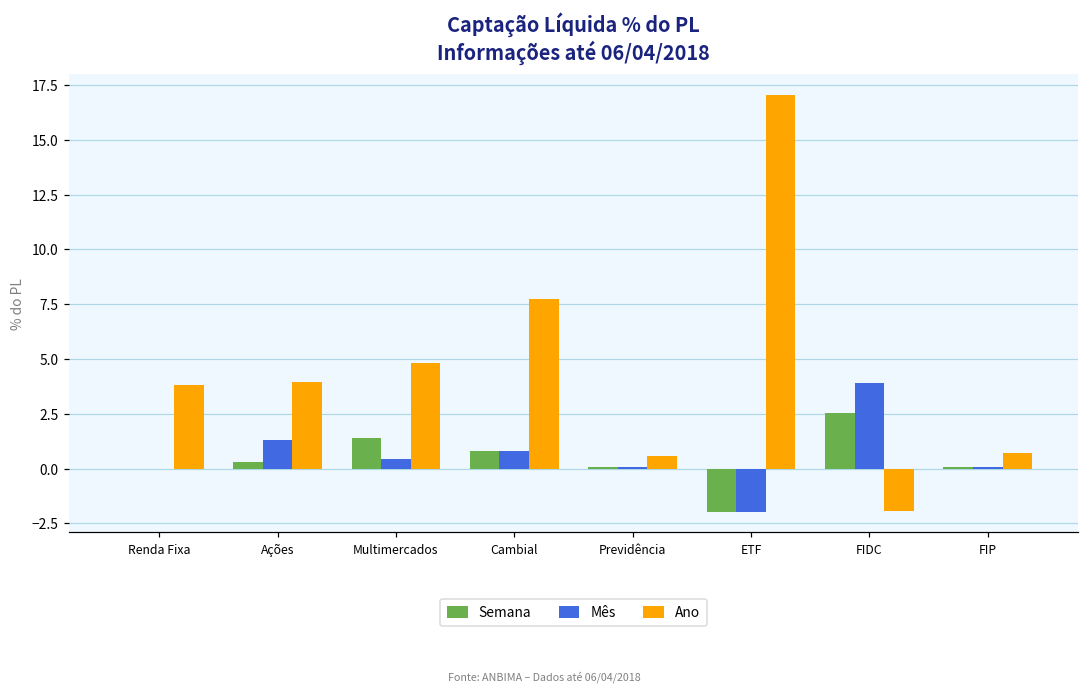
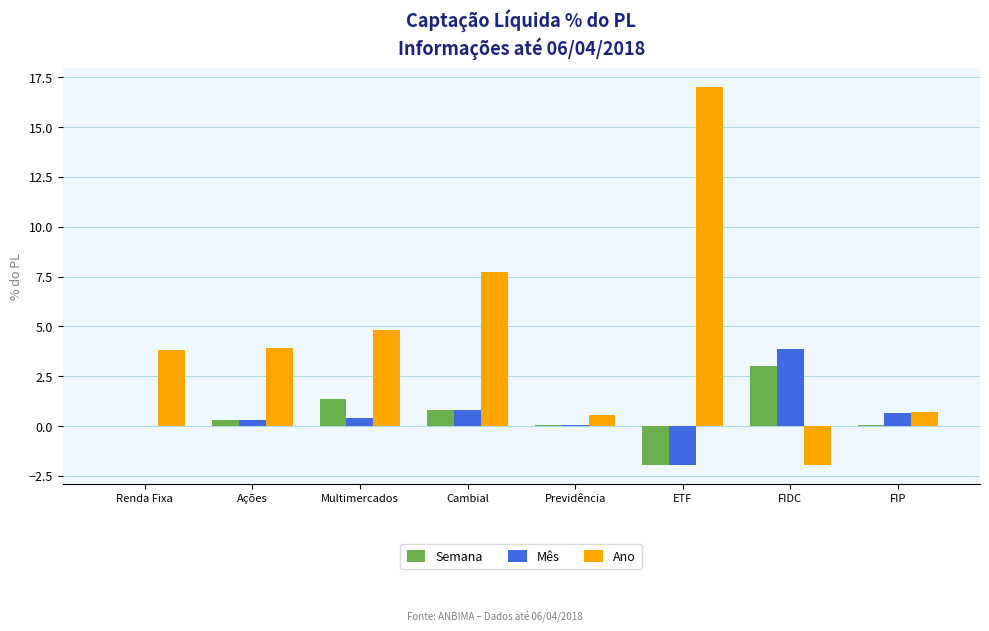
Mês, Ações: 1.3 -> 0.3
Semana, FIDC: 2.6 -> 3.0
Mês, FIP: 0.1 -> 0.7
